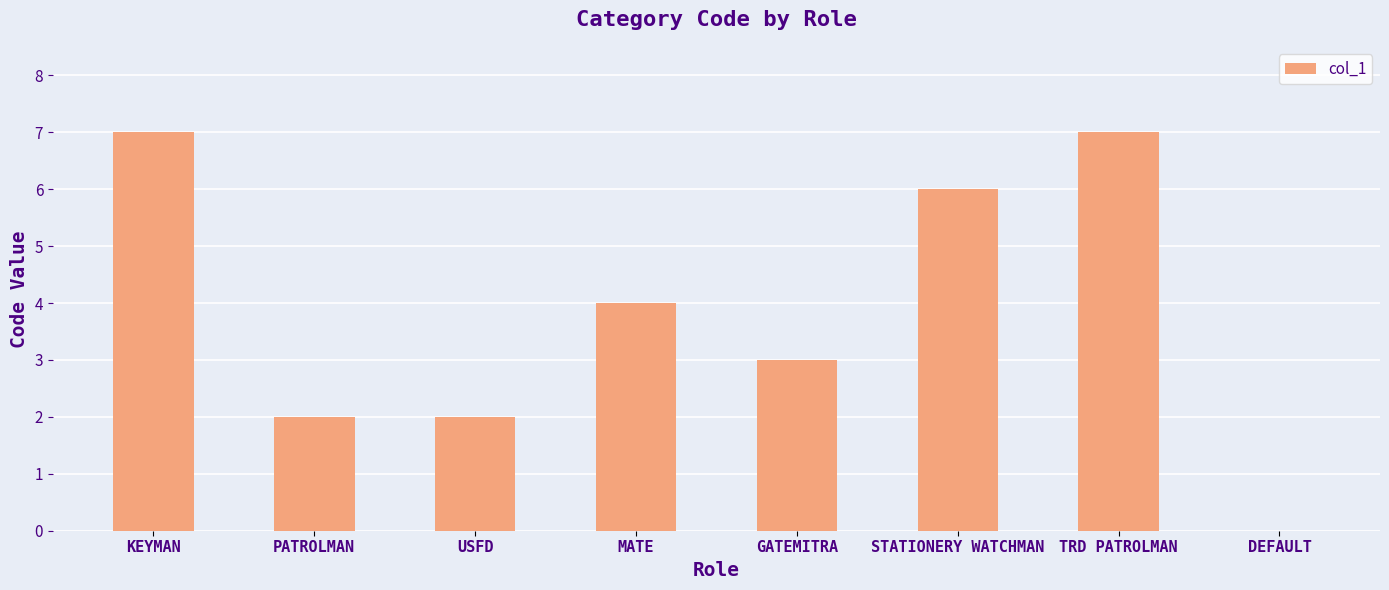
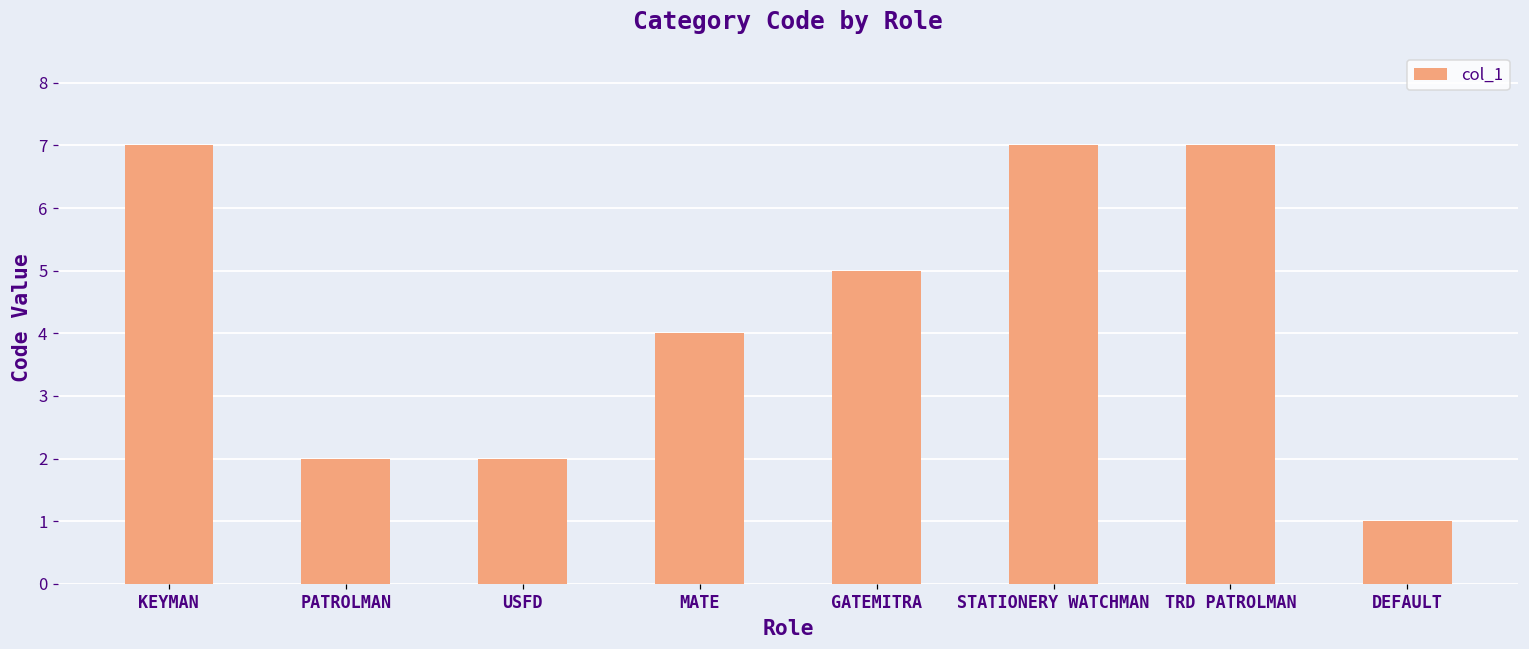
GATEMITRA: 3 -> 5
STATIONERY WATCHMAN: 6 -> 7
DEFAULT: 0 -> 1
